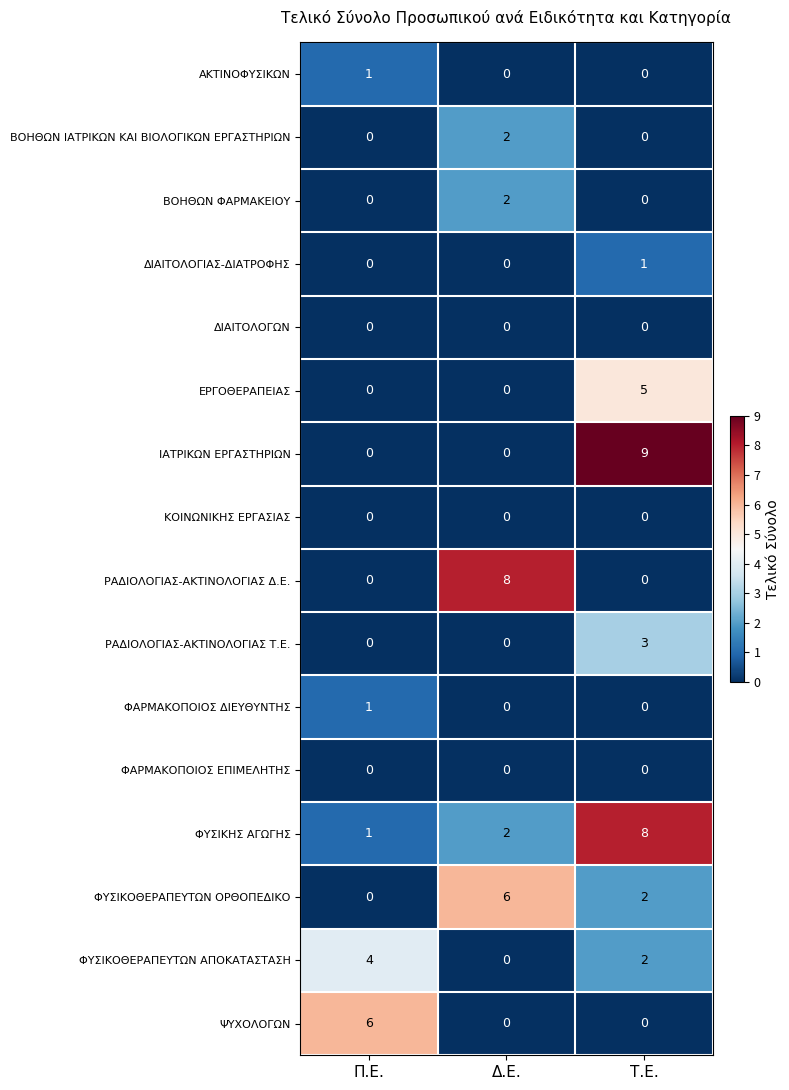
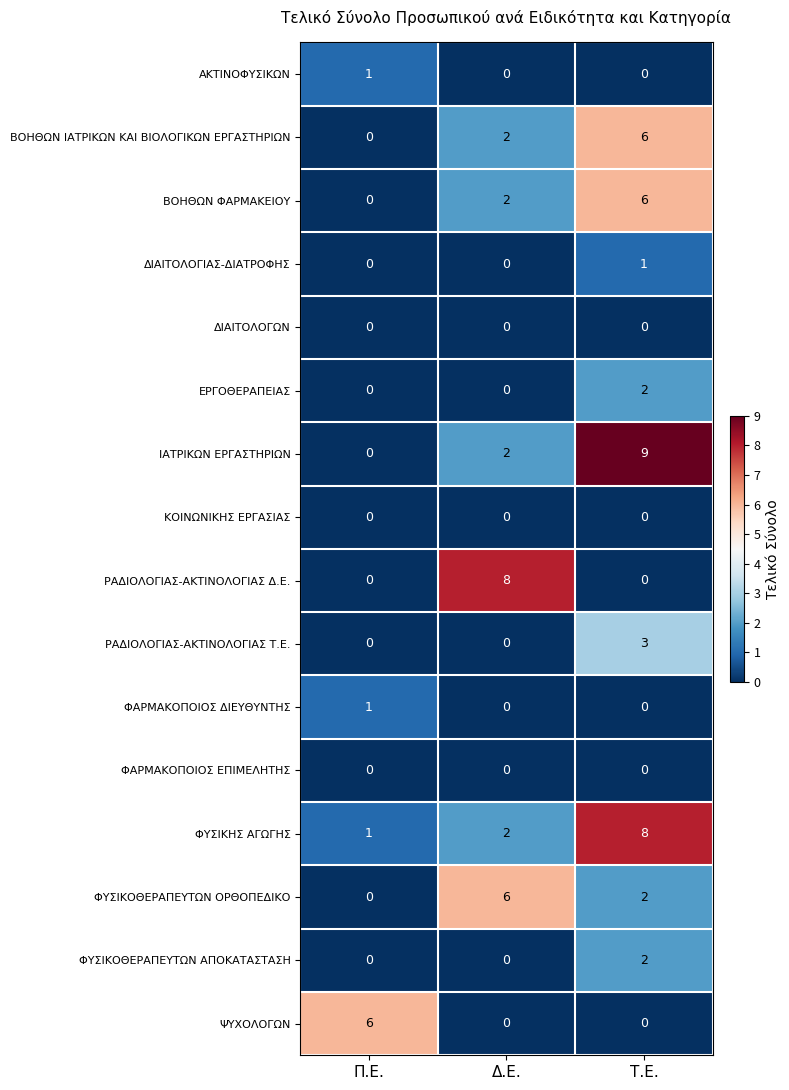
ΒΟΗΘΩΝ ΙΑΤΡΙΚΩΝ ΚΑΙ ΒΙΟΛΟΓΙΚΩΝ ΕΡΓΑΣΤΗΡΙΩΝ, Τ.Ε.: 0 -> 6
ΒΟΗΘΩΝ ΦΑΡΜΑΚΕΙΟΥ, Τ.Ε.: 0 -> 6
ΕΡΓΟΘΕΡΑΠΕΙΑΣ, Τ.Ε.: 5 -> 2
ΙΑΤΡΙΚΩΝ ΕΡΓΑΣΤΗΡΙΩΝ, Δ.Ε.: 0 -> 2
ΦΥΣΙΚΟΘΕΡΑΠΕΥΤΩΝ ΑΠΟΚΑΤΑΣΤΑΣΗ, Π.Ε.: 4 -> 0
